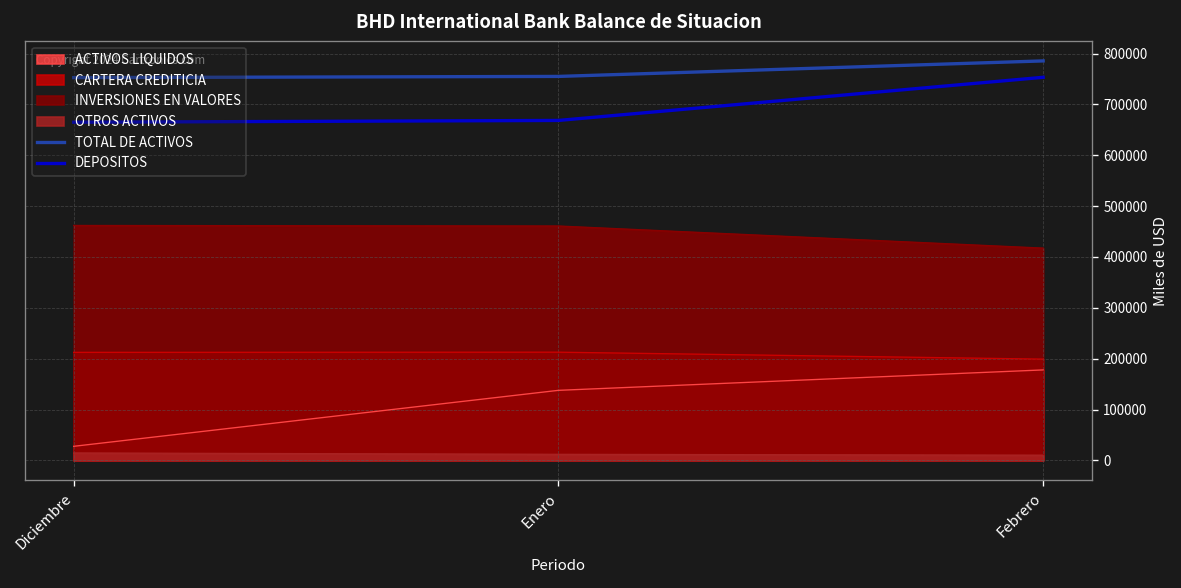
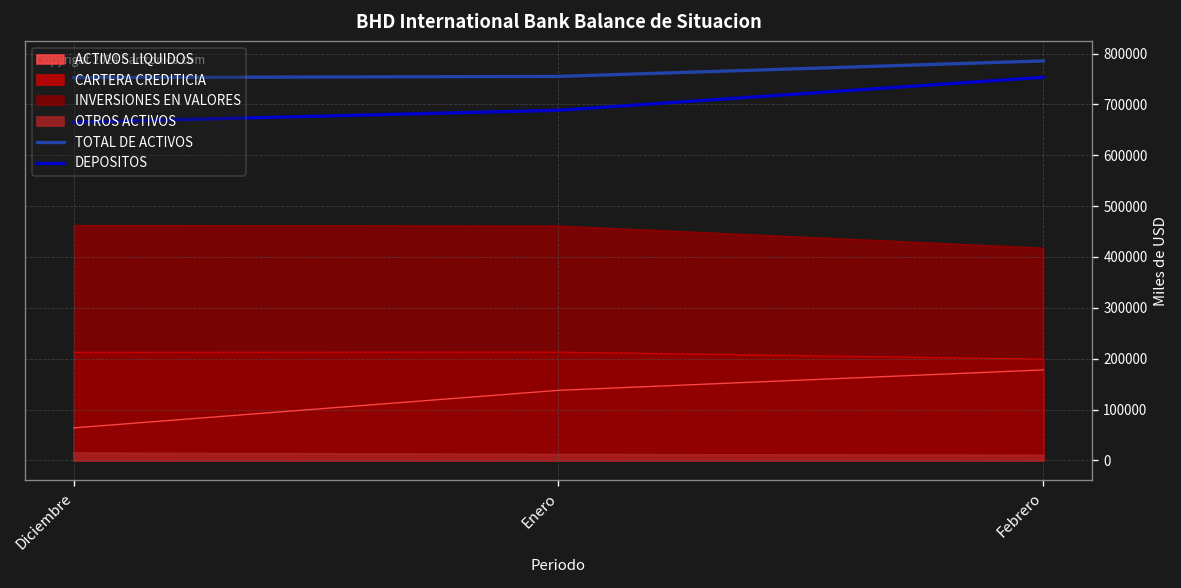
ACTIVOS LIQUIDOS, Diciembre: 30000 -> 60000
DEPOSITOS, Enero: 670000 -> 690000
